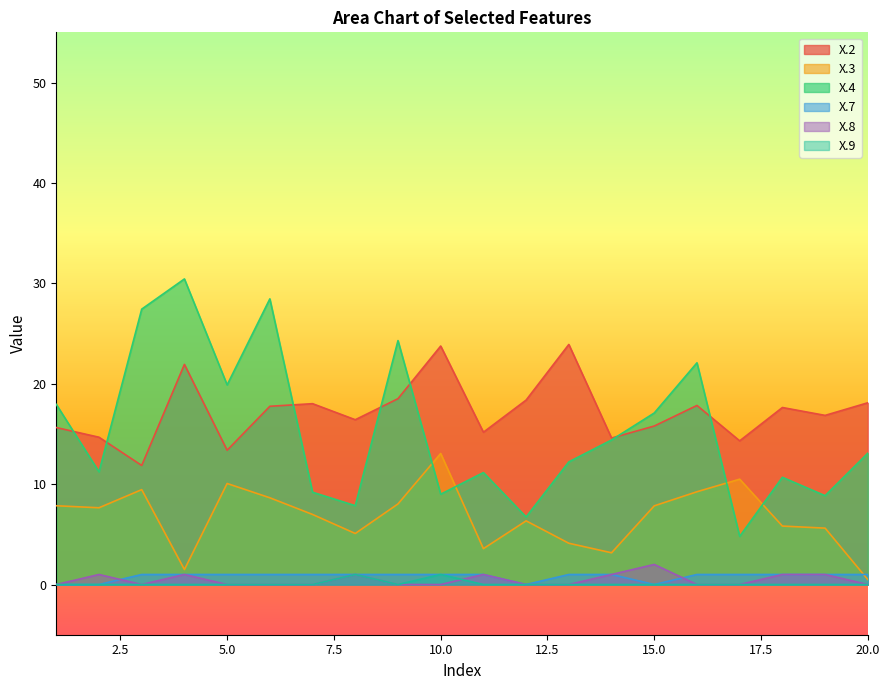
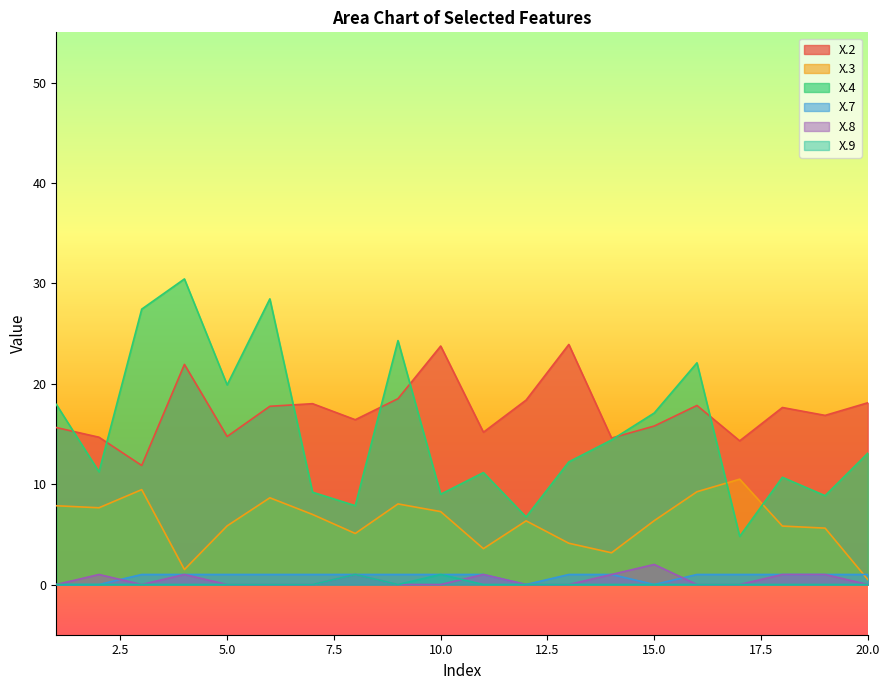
X.2, 5.0: 13.4 -> 14.7
X.3, 5.0: 10.1 -> 5.8
X.3, 10.0: 13.1 -> 7.3
X.3, 15.0: 7.8 -> 6.4
